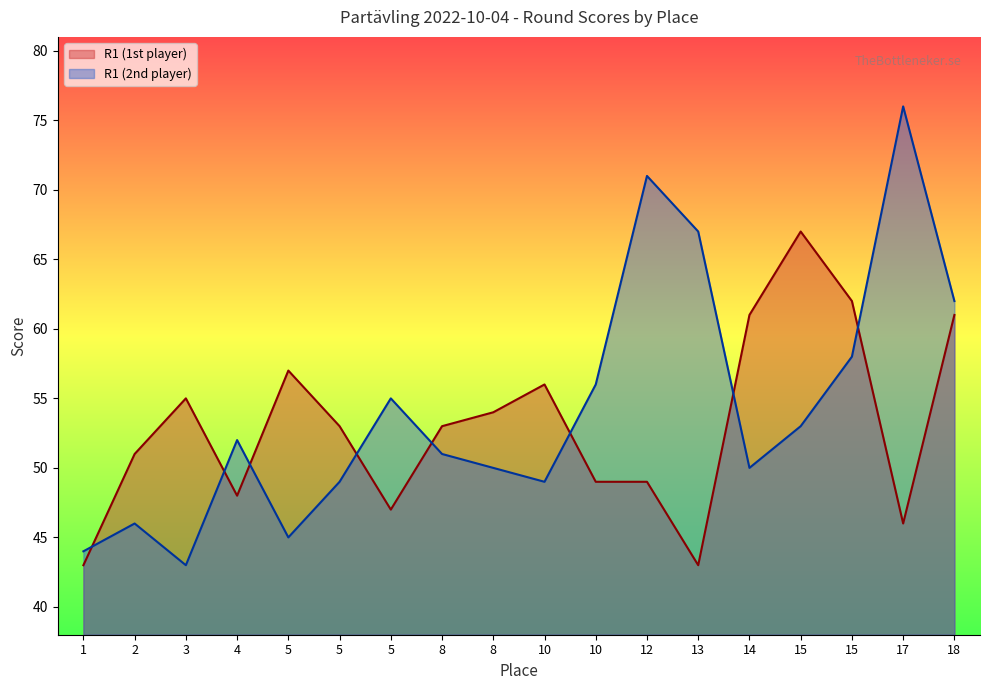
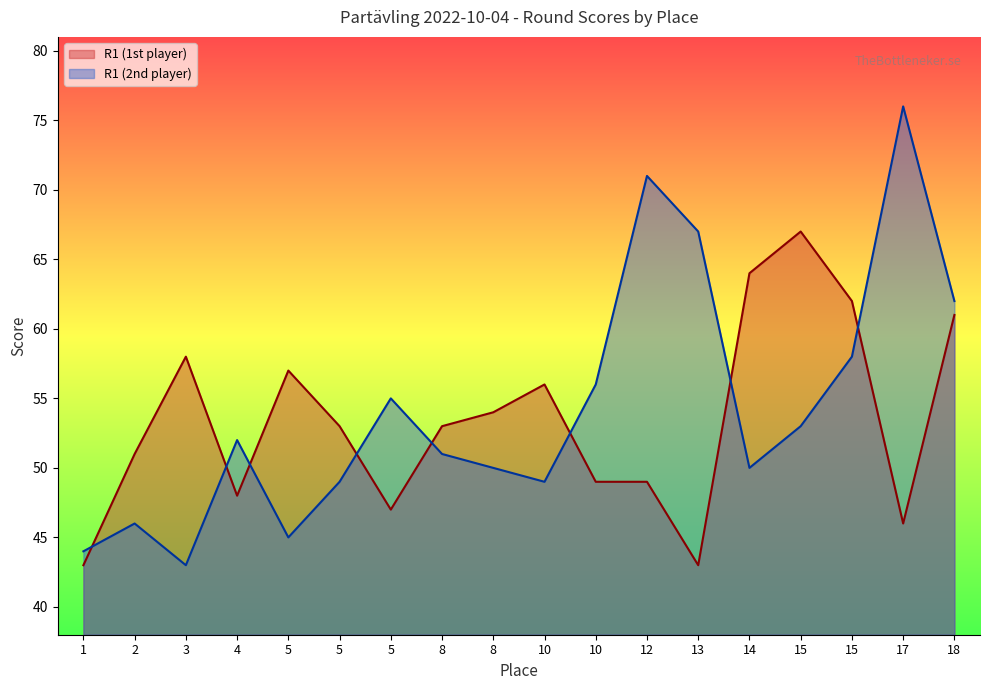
R1 (1st player), 3: 55 -> 58
R1 (1st player), 14: 61 -> 64
